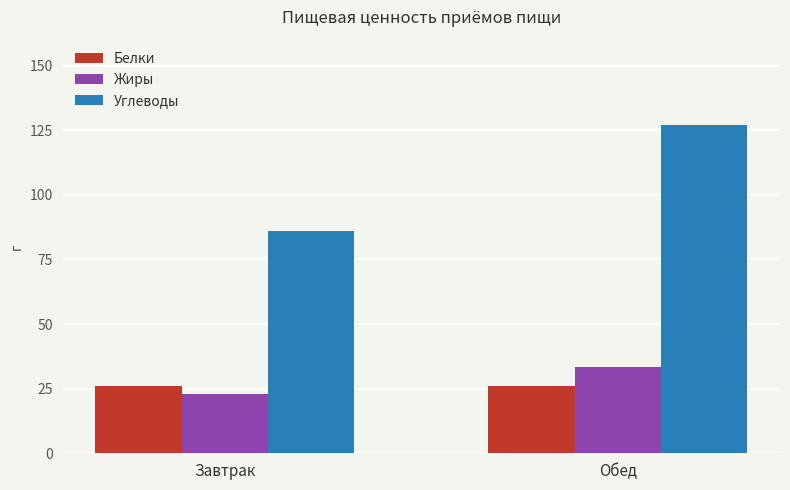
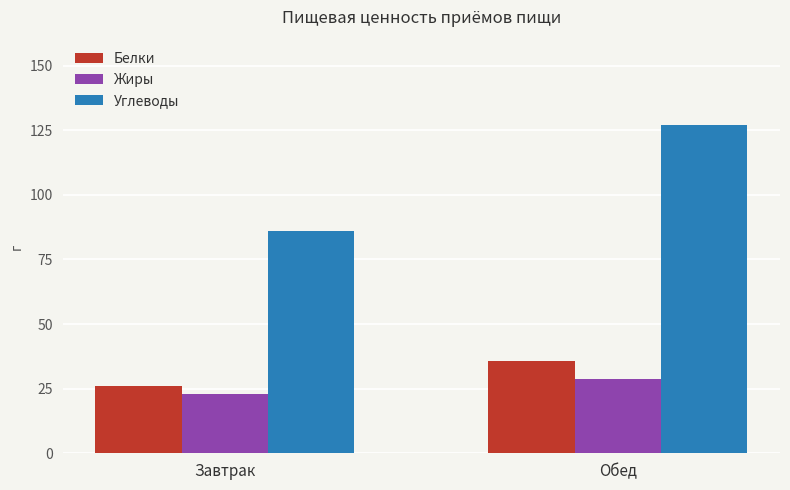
Белки, Обед: 26 -> 36
Жиры, Обед: 33 -> 29
